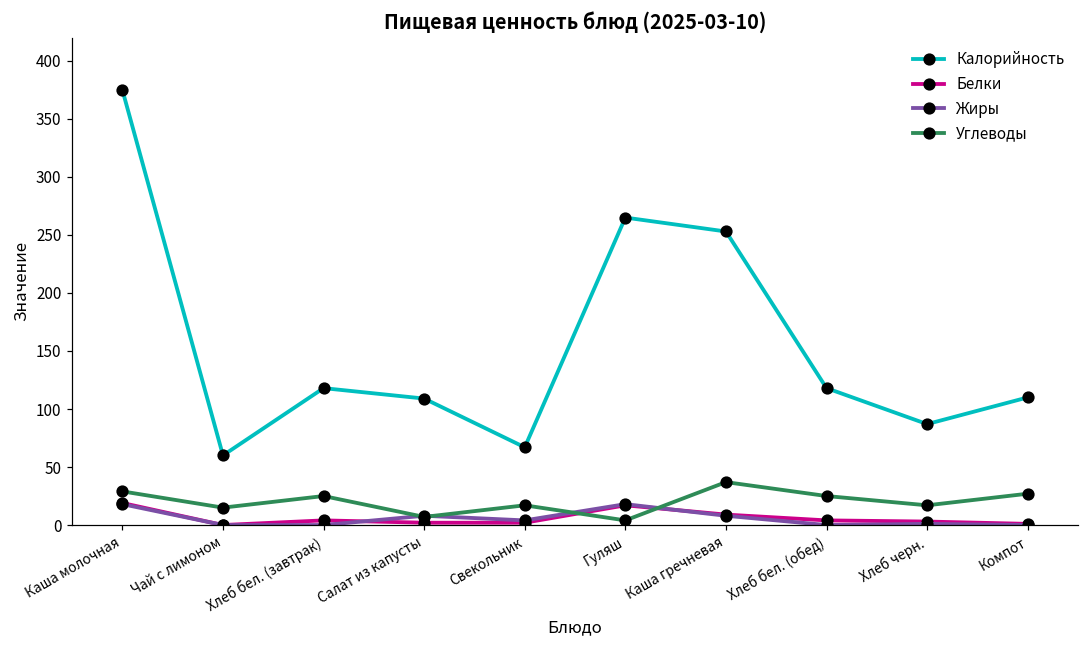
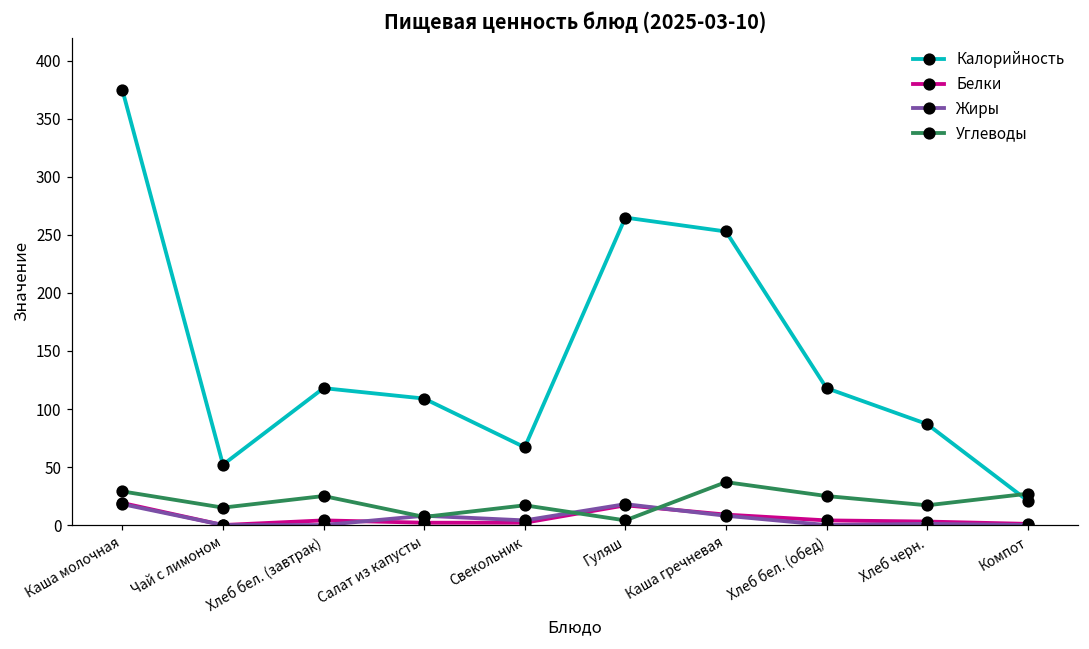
Калорийность, Чай с лимоном: 60 -> 52
Калорийность, Компот: 110 -> 21
